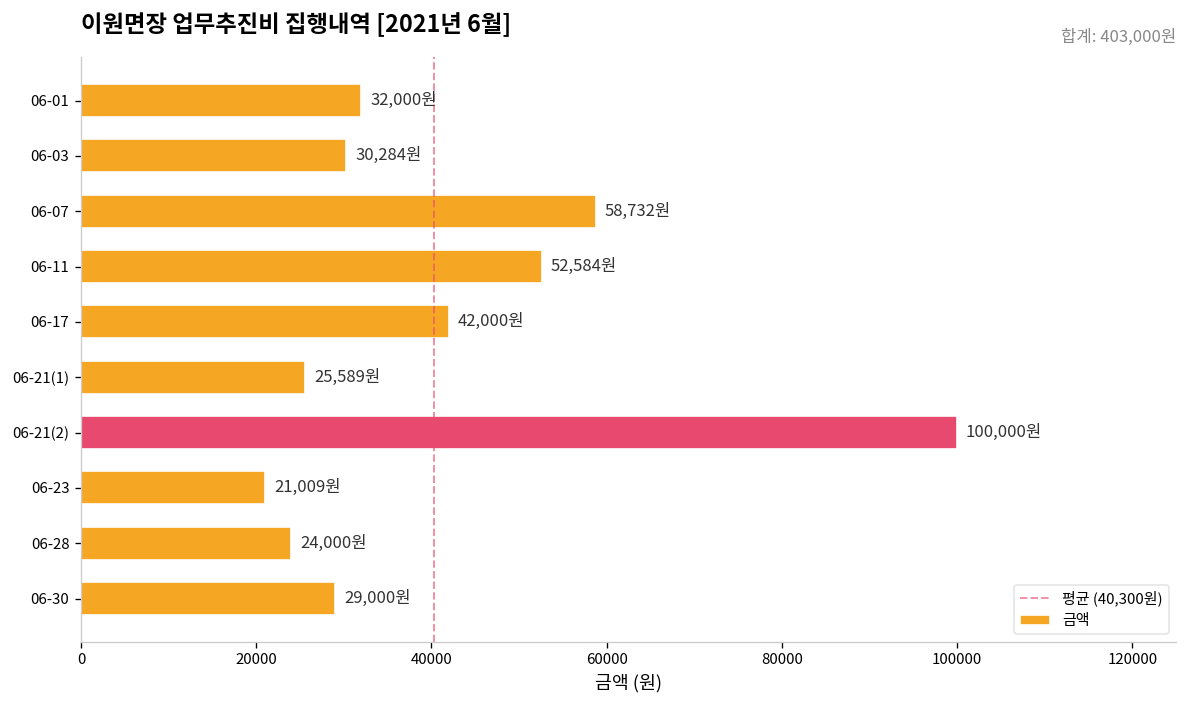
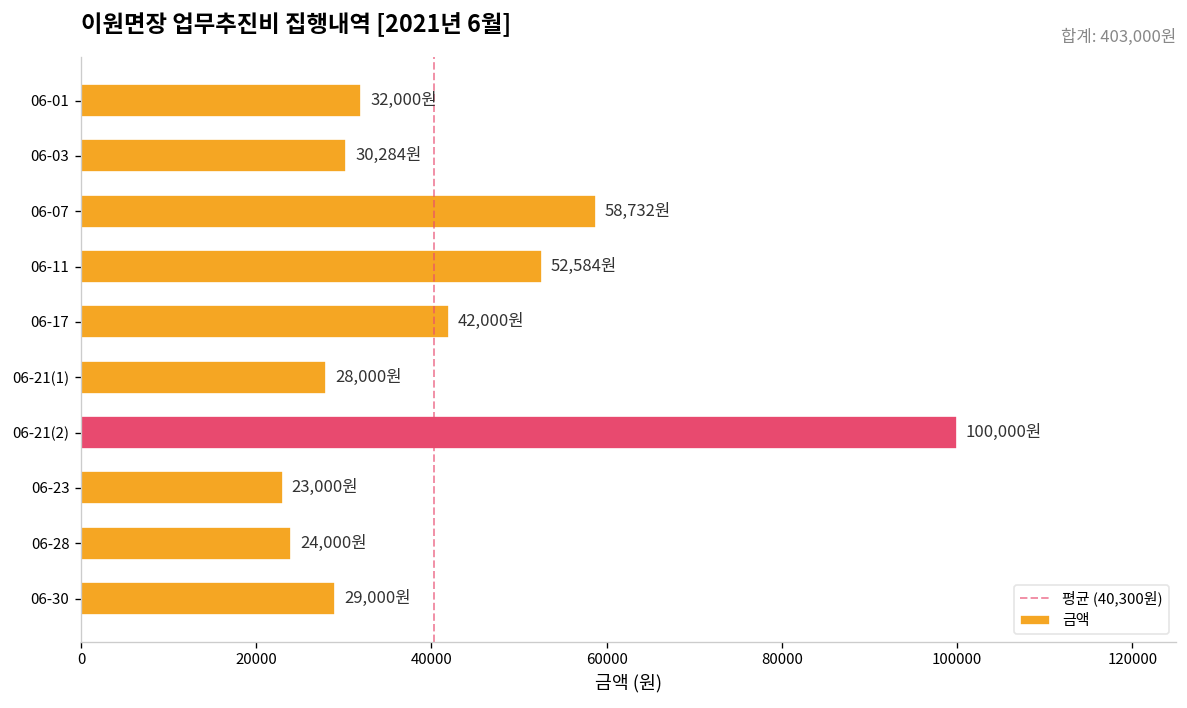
06-21(1): 25,589원 -> 28,000원
06-23: 21,009원 -> 23,000원
